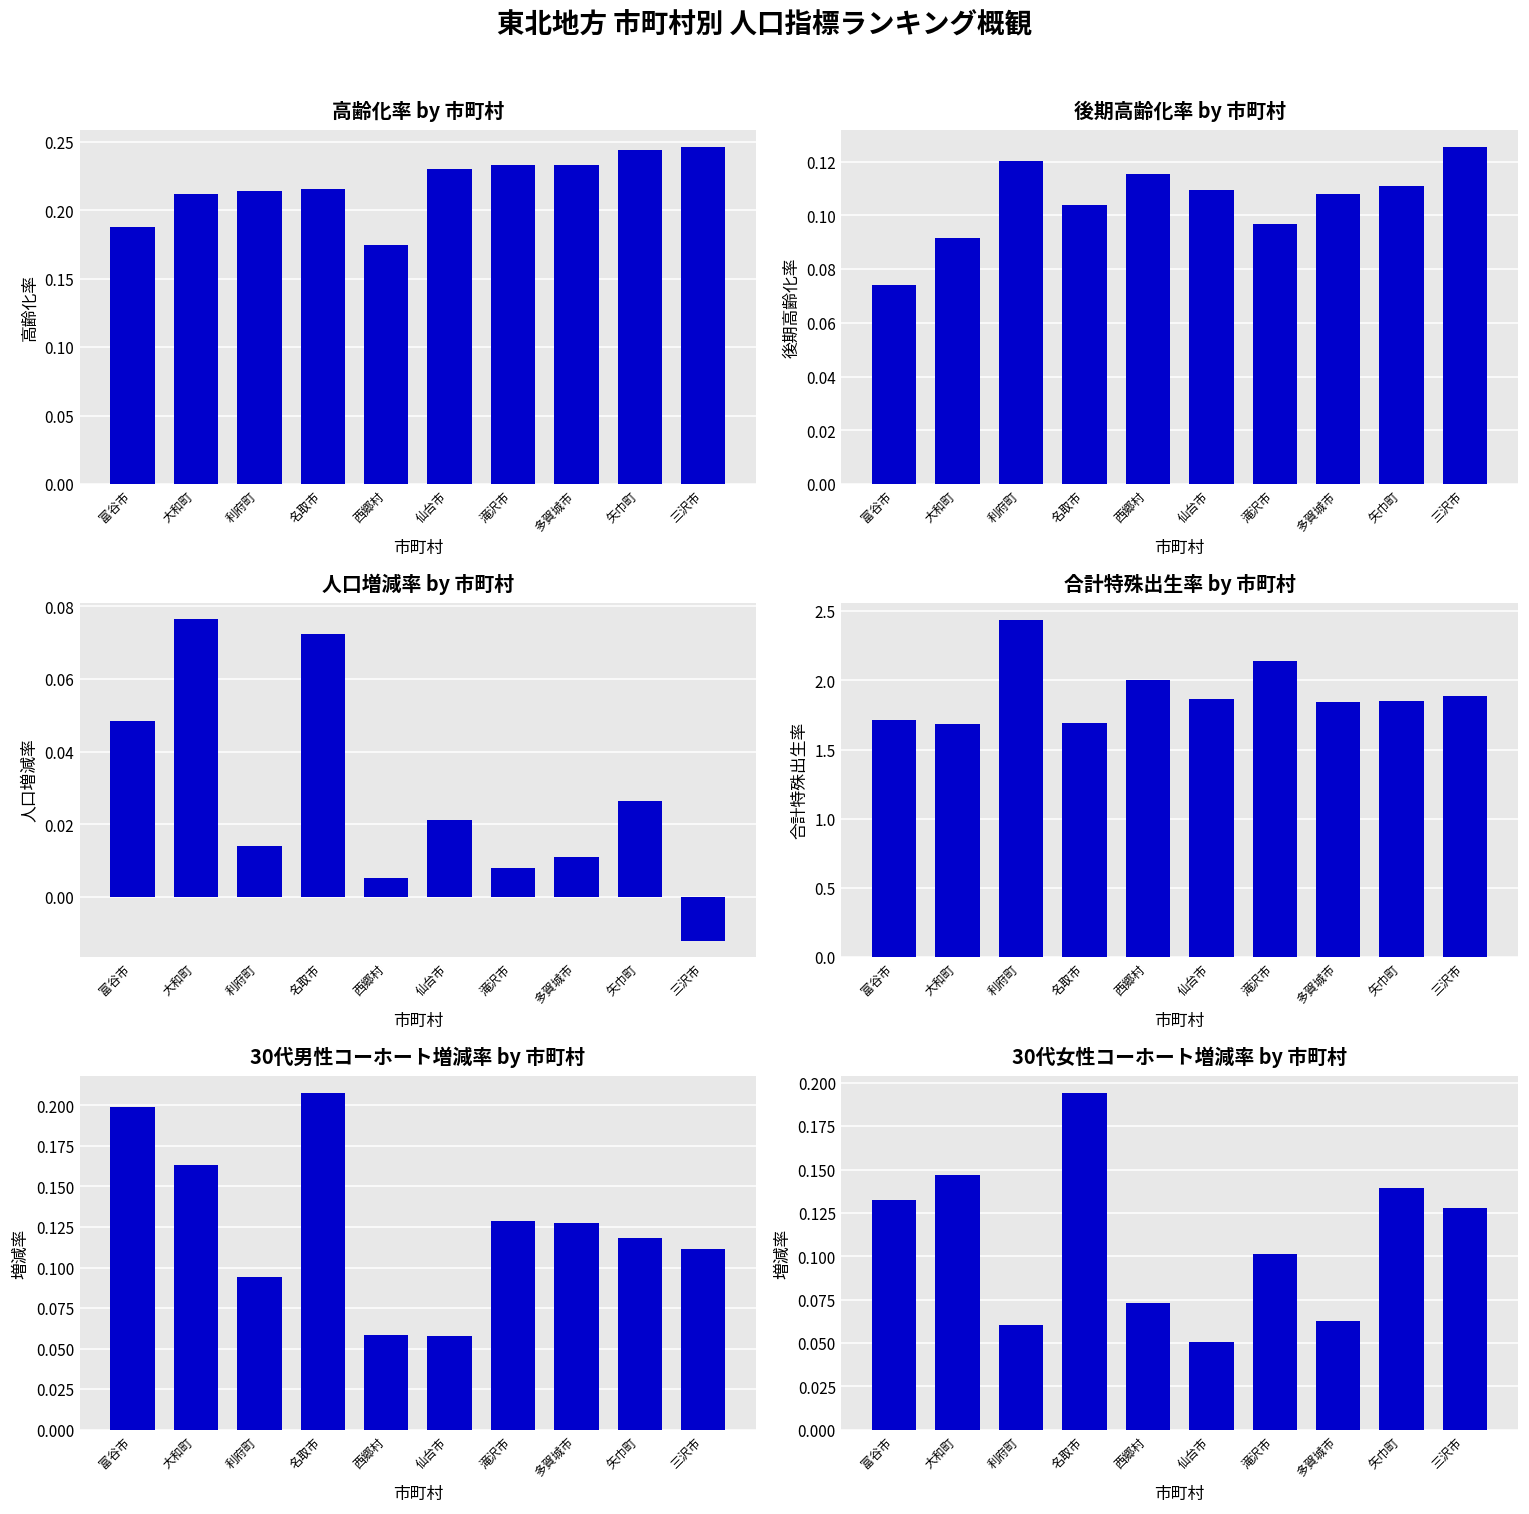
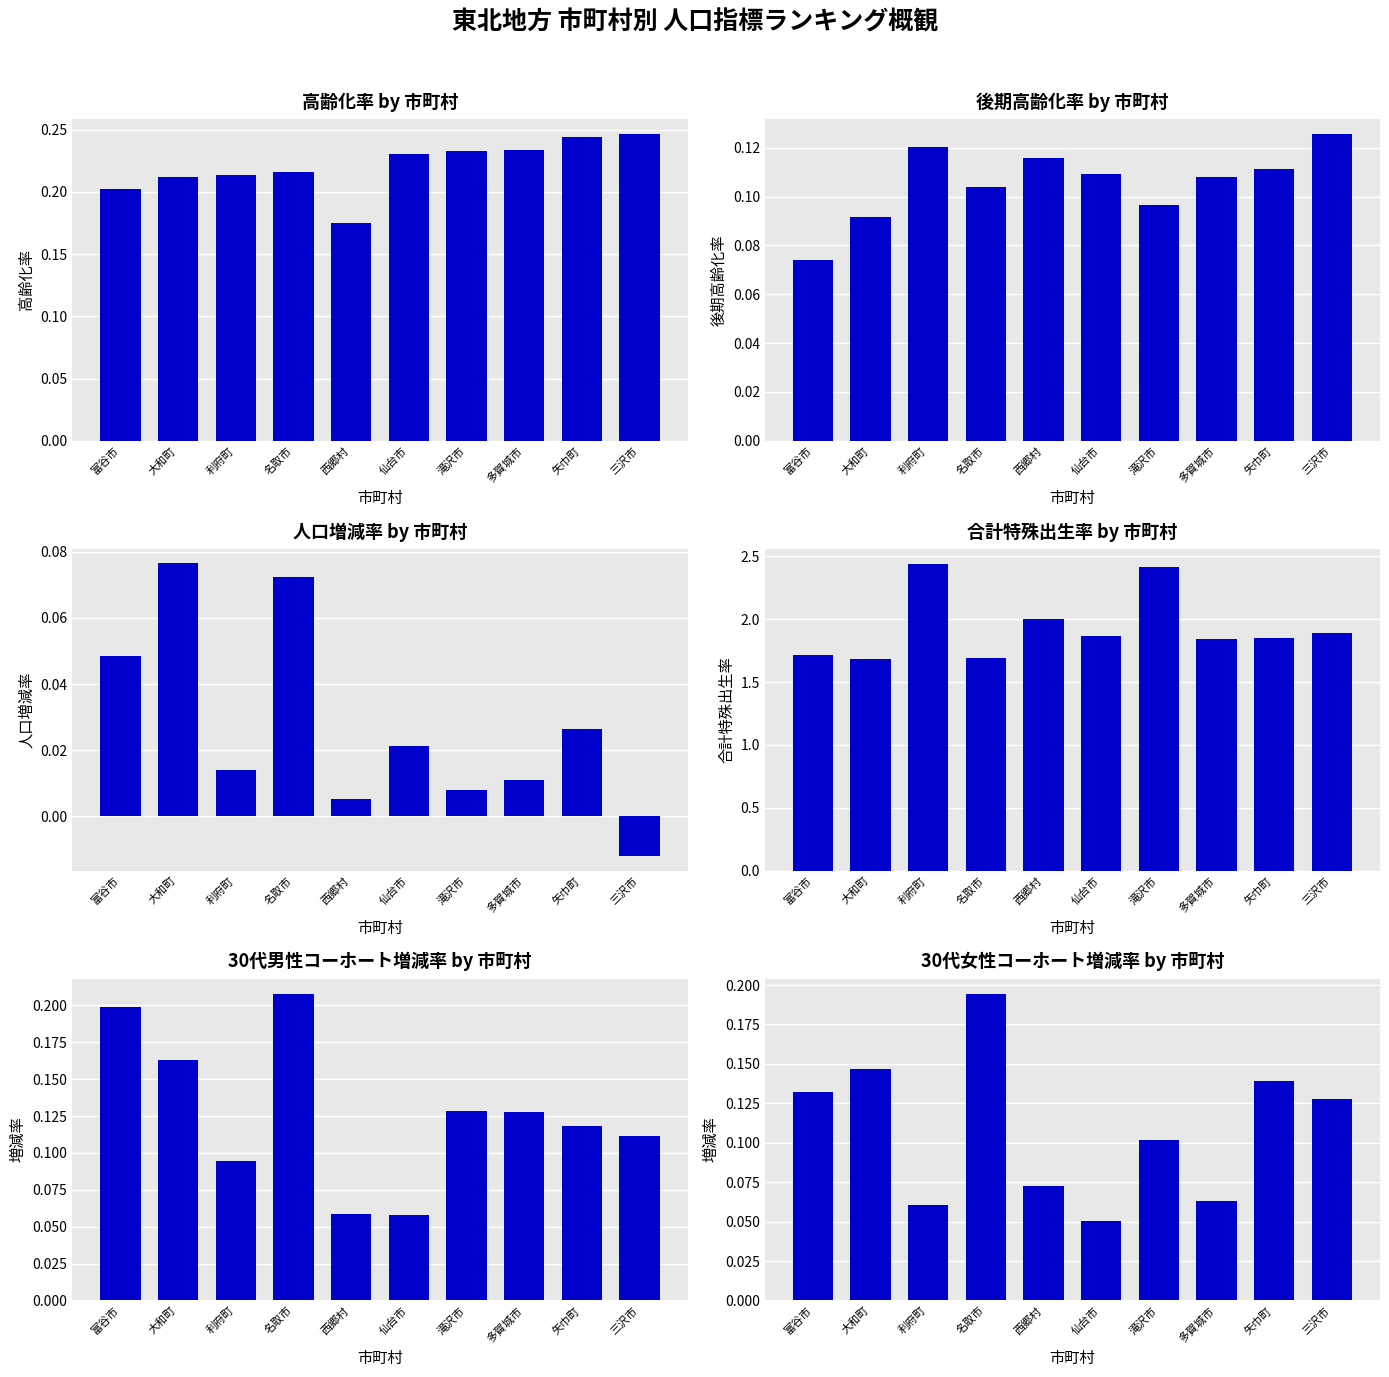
高齢化率 by 市町村, 富谷市: 0.188 -> 0.203
合計特殊出生率 by 市町村, 滝沢市: 2.14 -> 2.42
